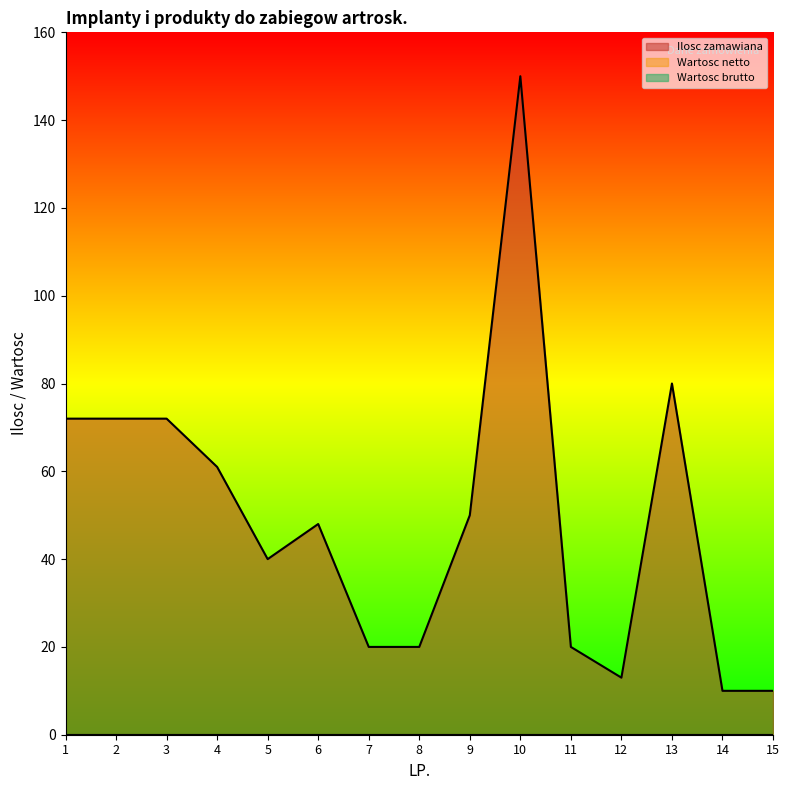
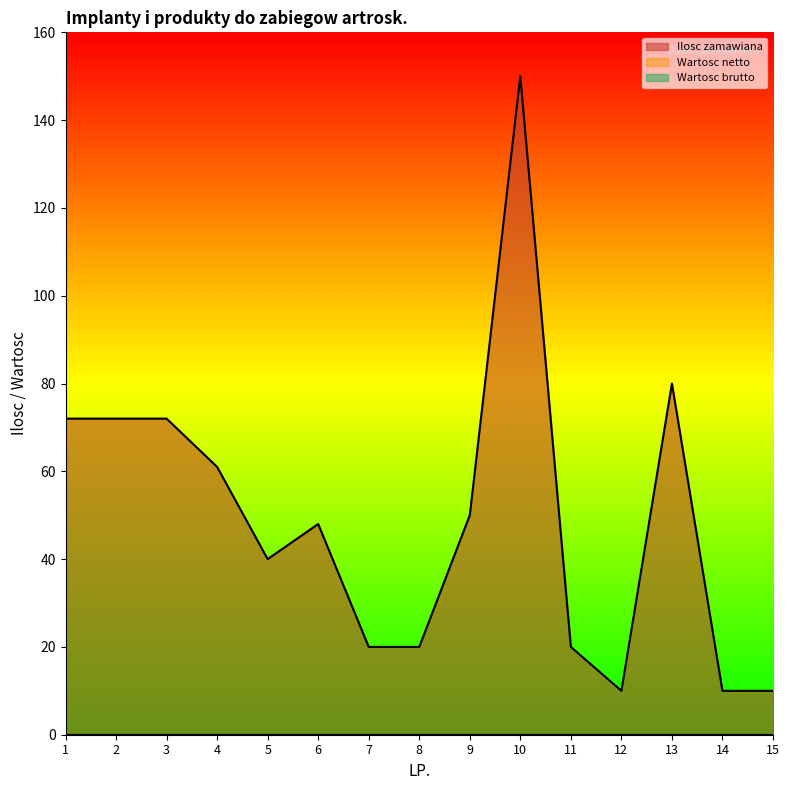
Ilosc zamawiana, 12: 13 -> 10
